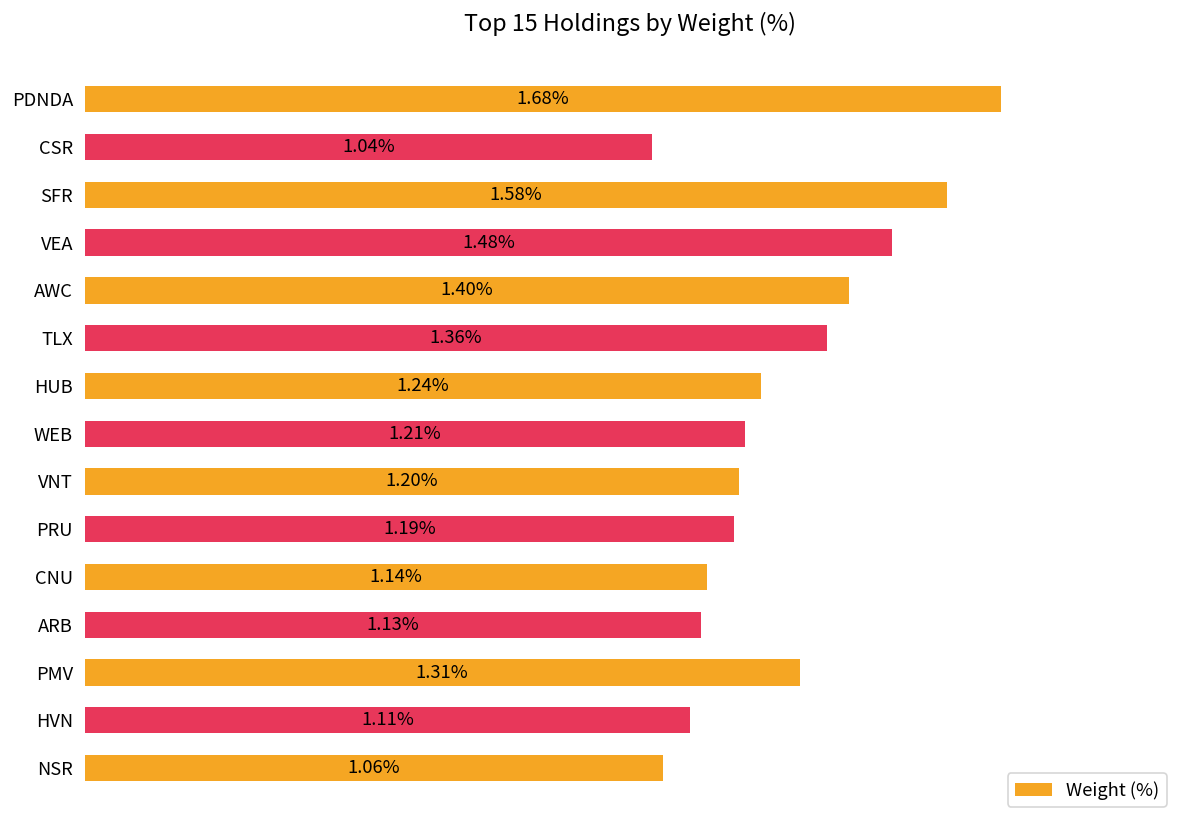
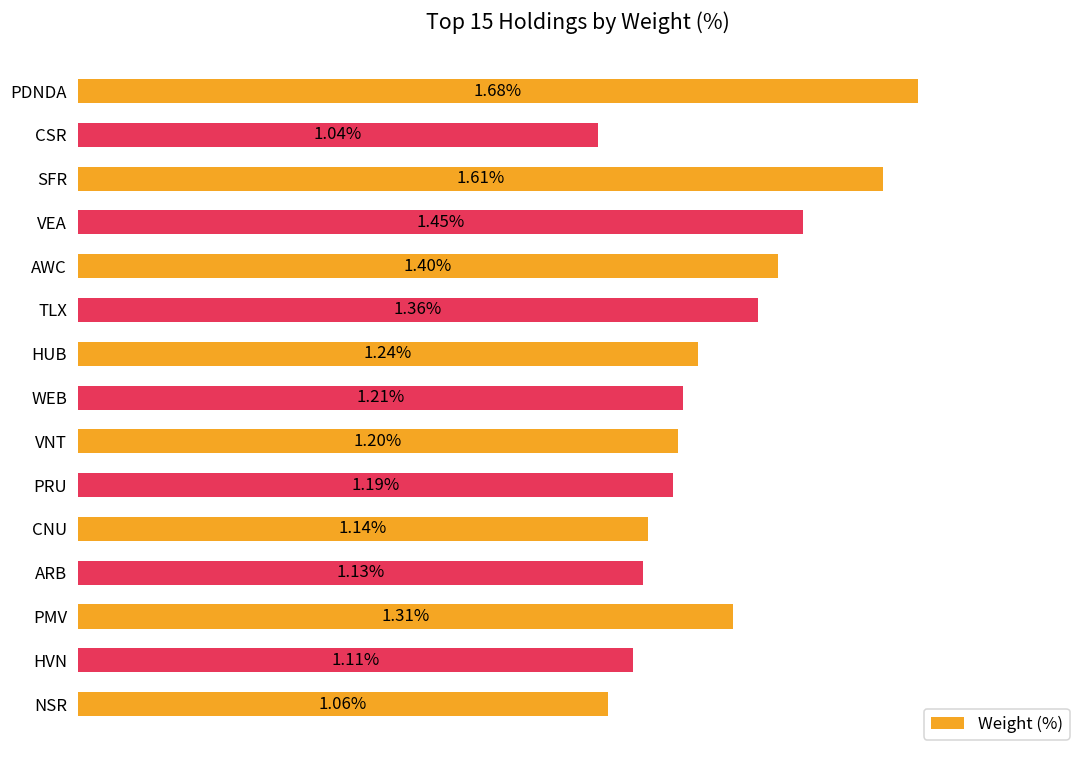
SFR: 1.58% -> 1.61%
VEA: 1.48% -> 1.45%
